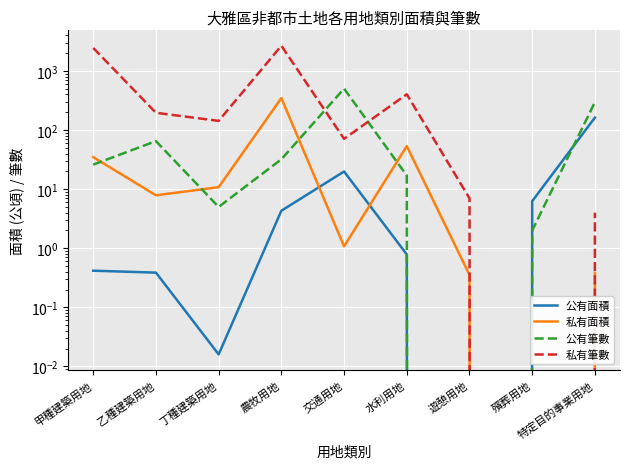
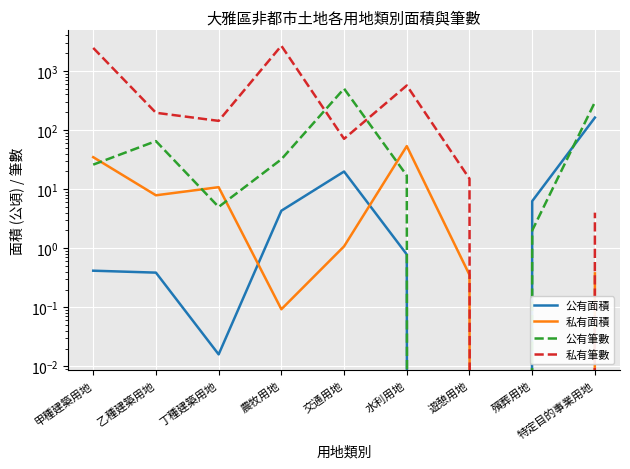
私有面積, 農牧用地: 300 -> 0.09
私有筆數, 水利用地: 400 -> 600
私有筆數, 遊憩用地: 7 -> 15
